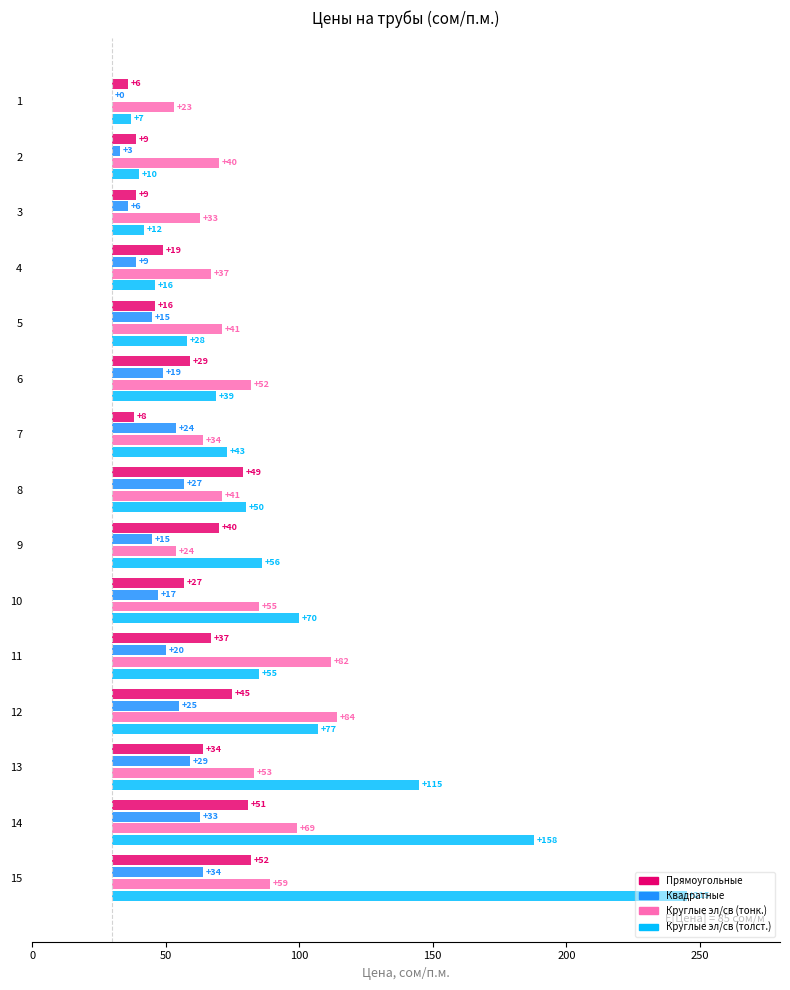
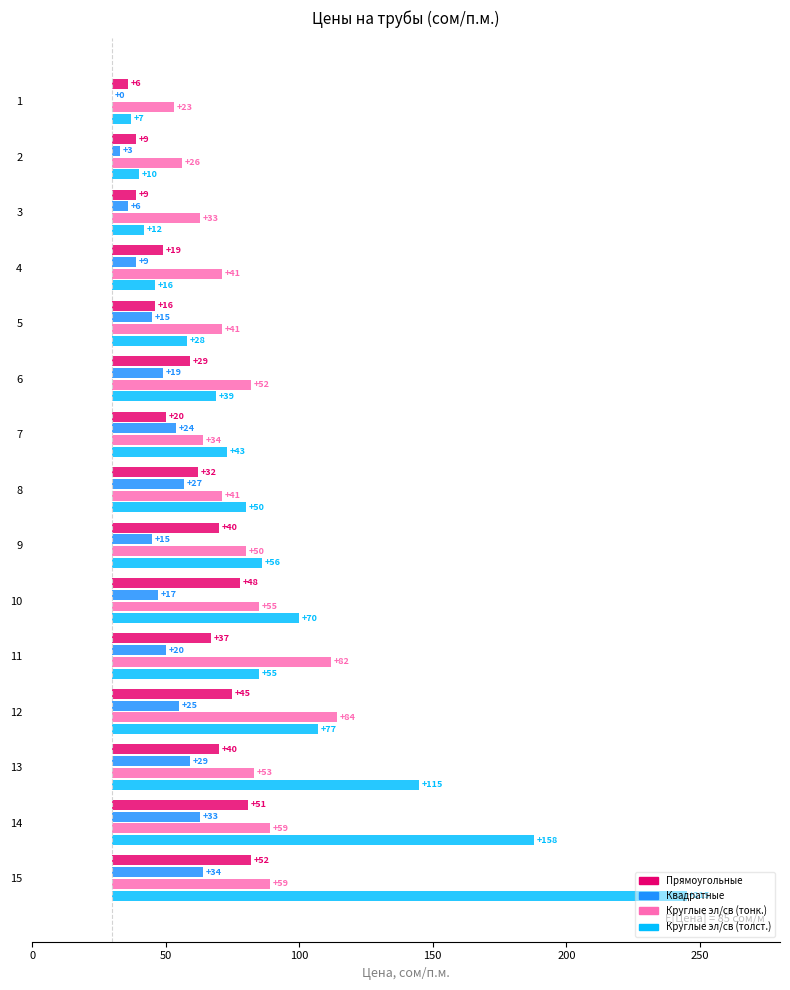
Круглые эл/св (тонк.), 2: +40 -> +26
Круглые эл/св (тонк.), 4: +37 -> +41
Прямоугольные, 7: +8 -> +20
Прямоугольные, 8: +49 -> +32
Круглые эл/св (тонк.), 9: +24 -> +50
Прямоугольные, 10: +27 -> +48
Прямоугольные, 13: +34 -> +40
Круглые эл/св (тонк.), 14: +69 -> +59
